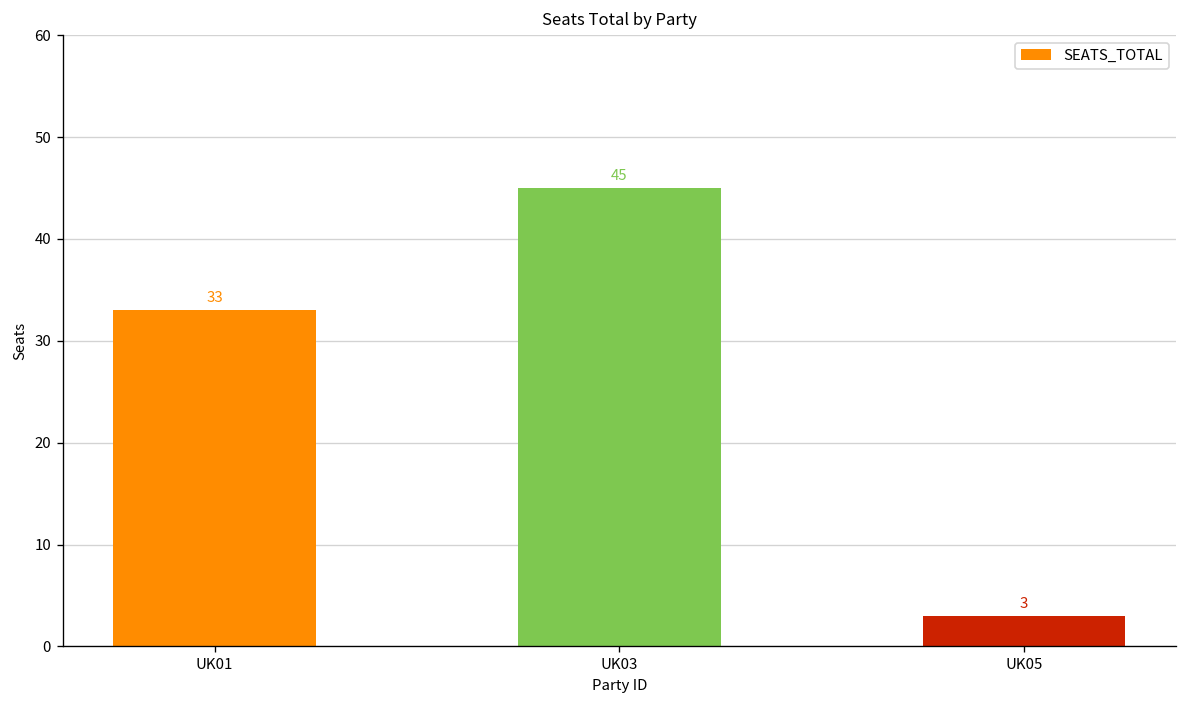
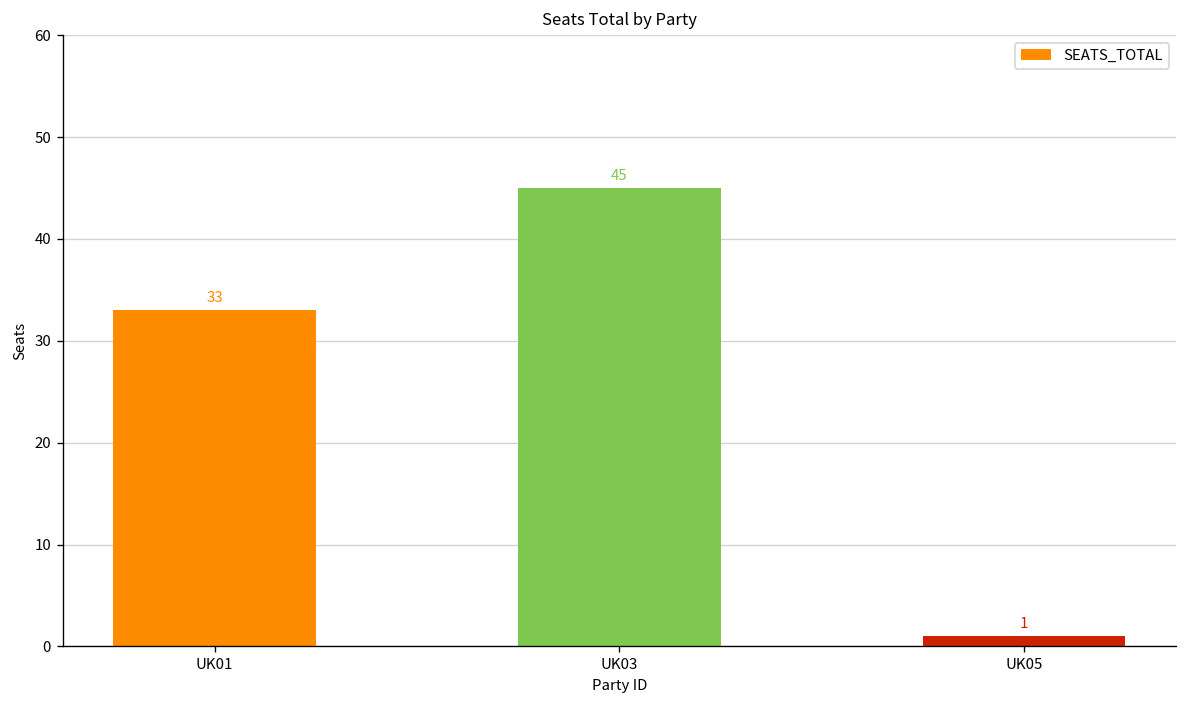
UK05: 3 -> 1
